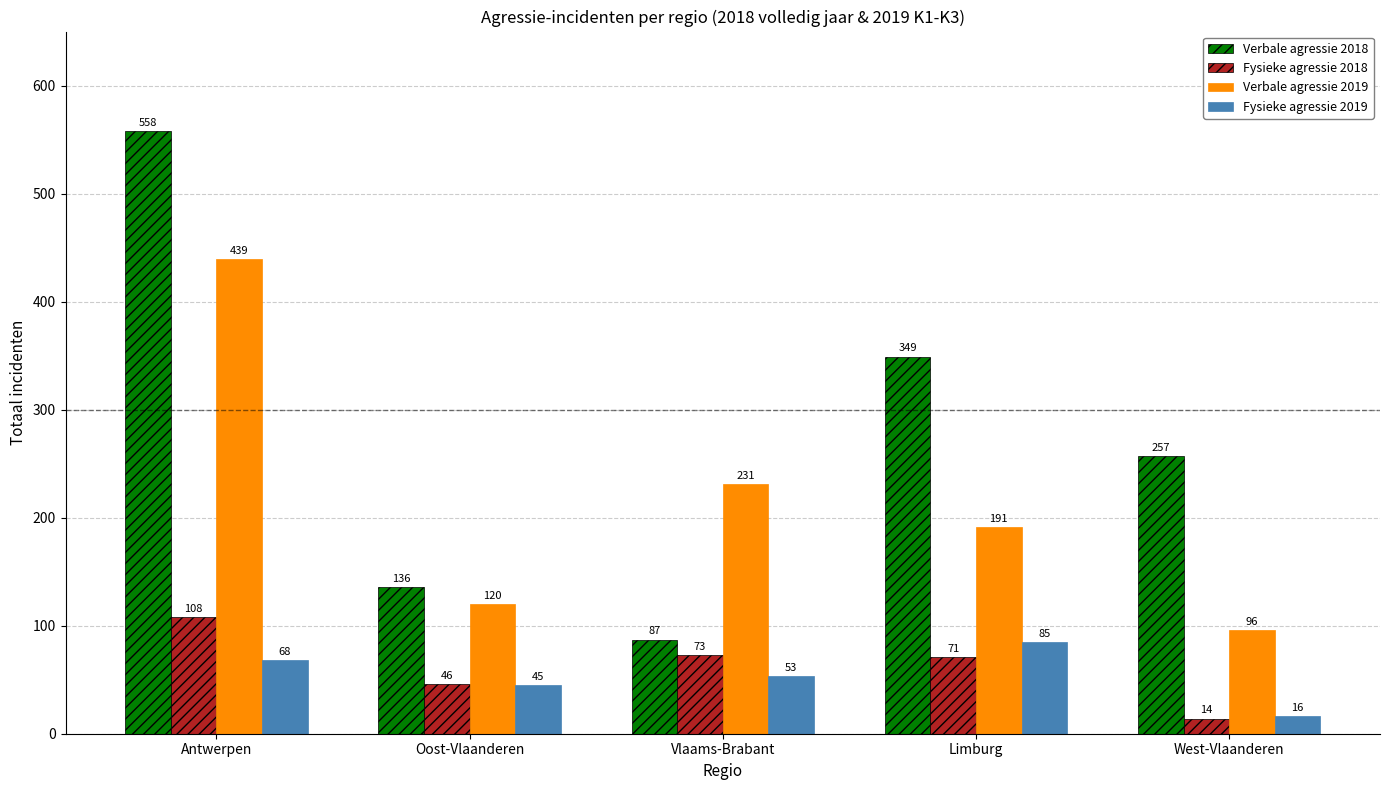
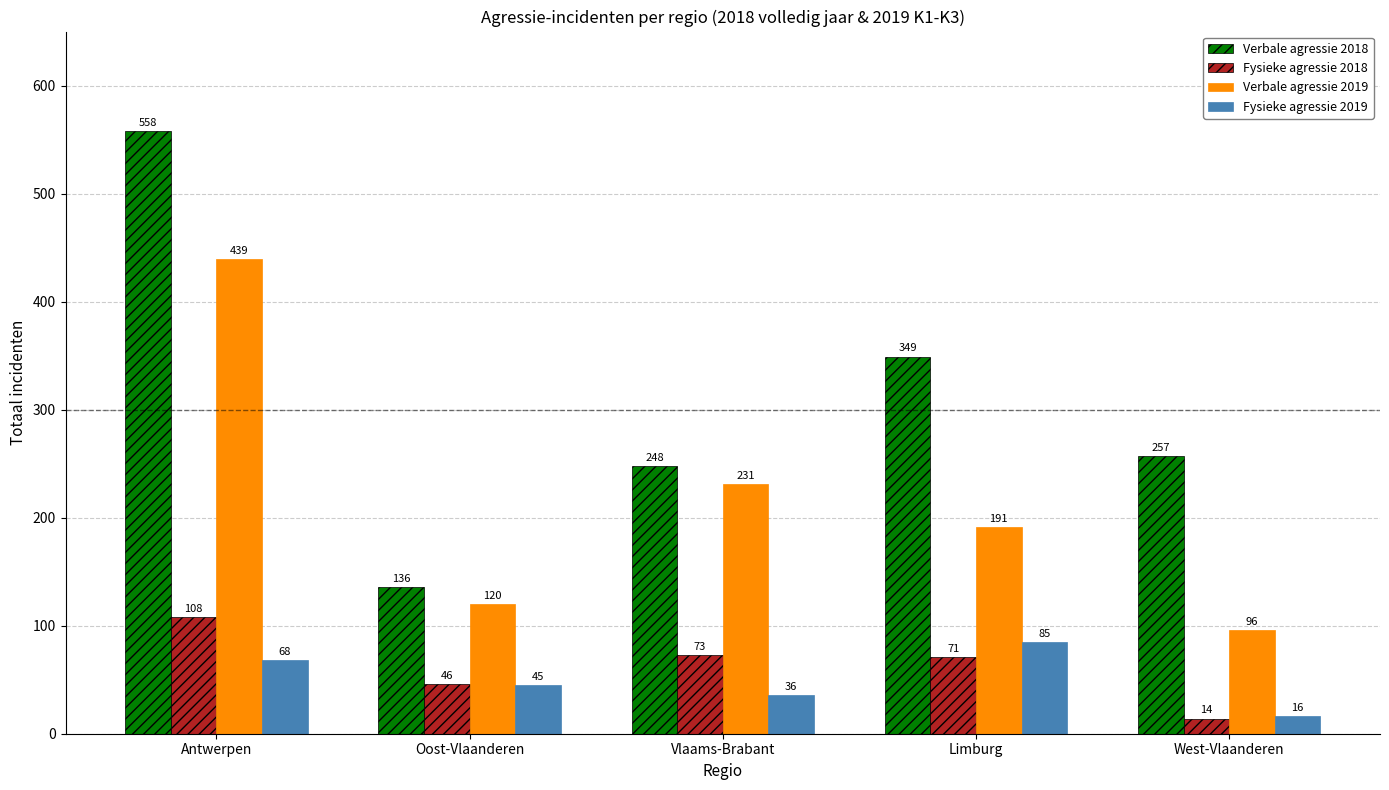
Verbale agressie 2018, Vlaams-Brabant: 87 -> 248
Fysieke agressie 2019, Vlaams-Brabant: 53 -> 36
